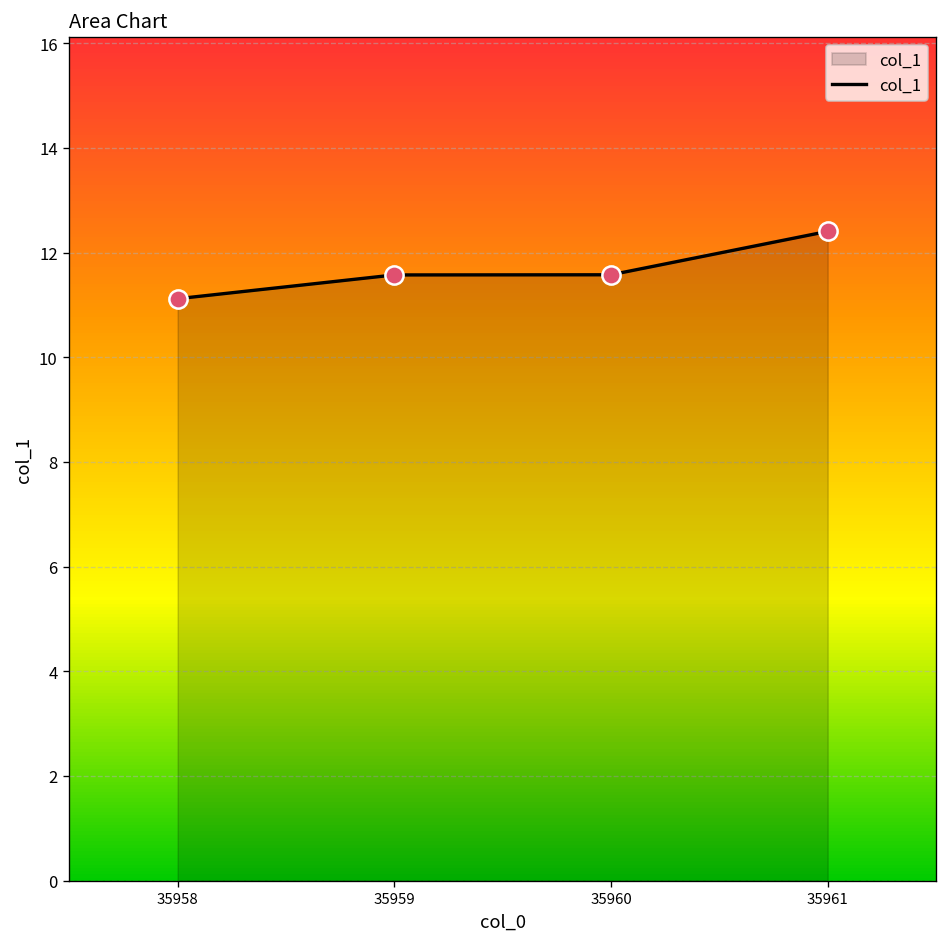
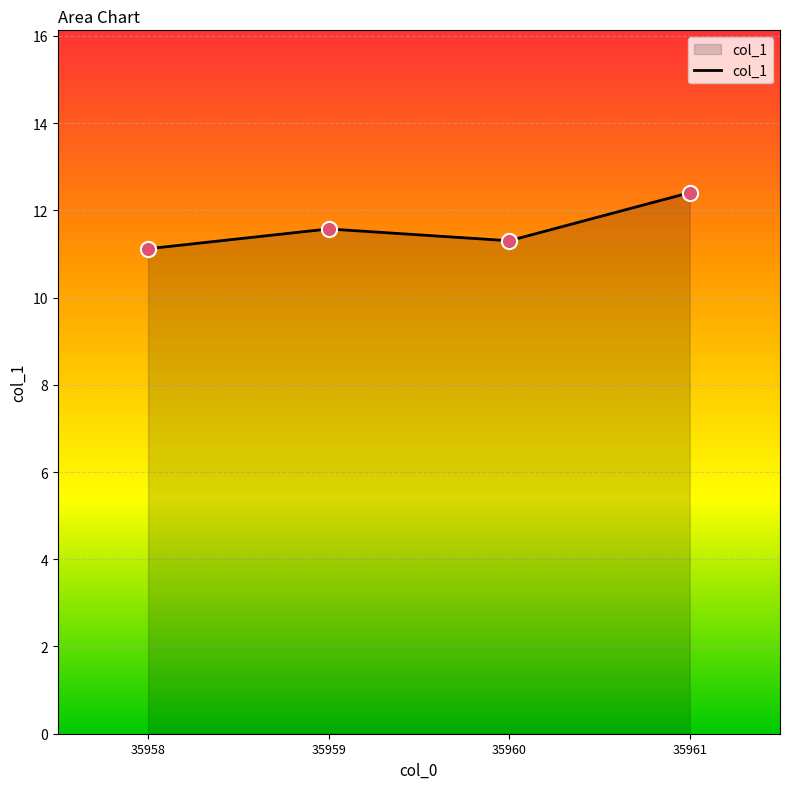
35960: 11.6 -> 11.3
